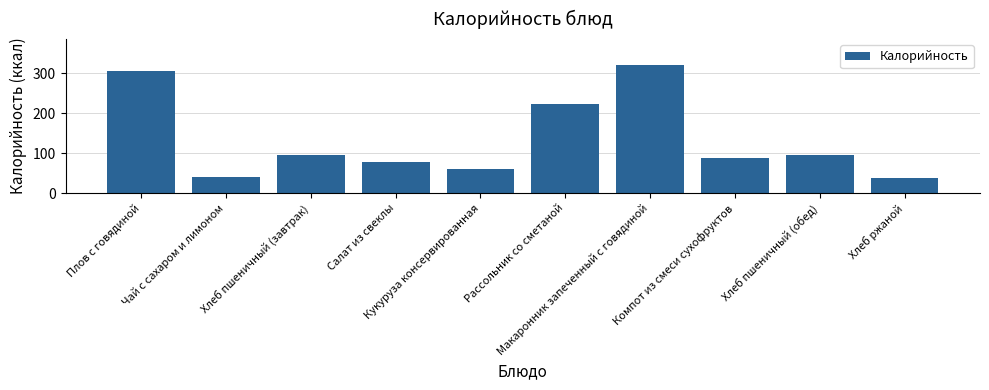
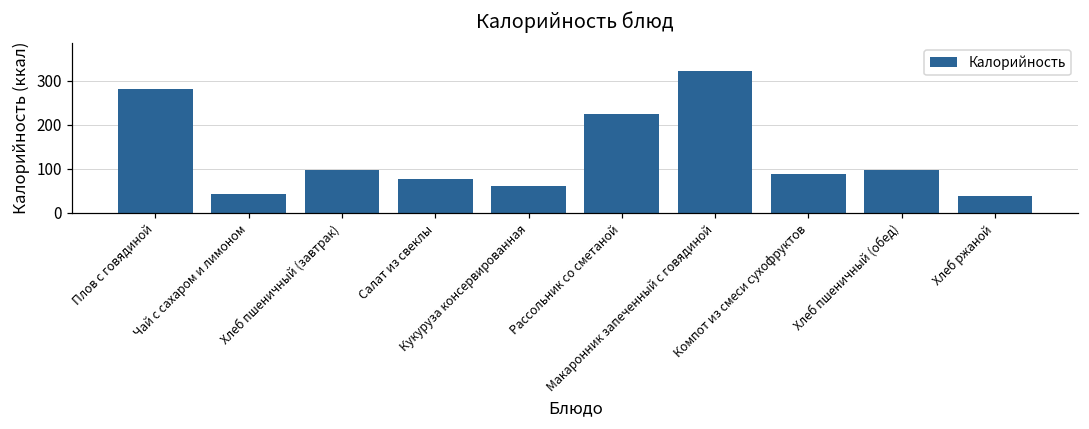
Плов с говядиной: 310 -> 280
